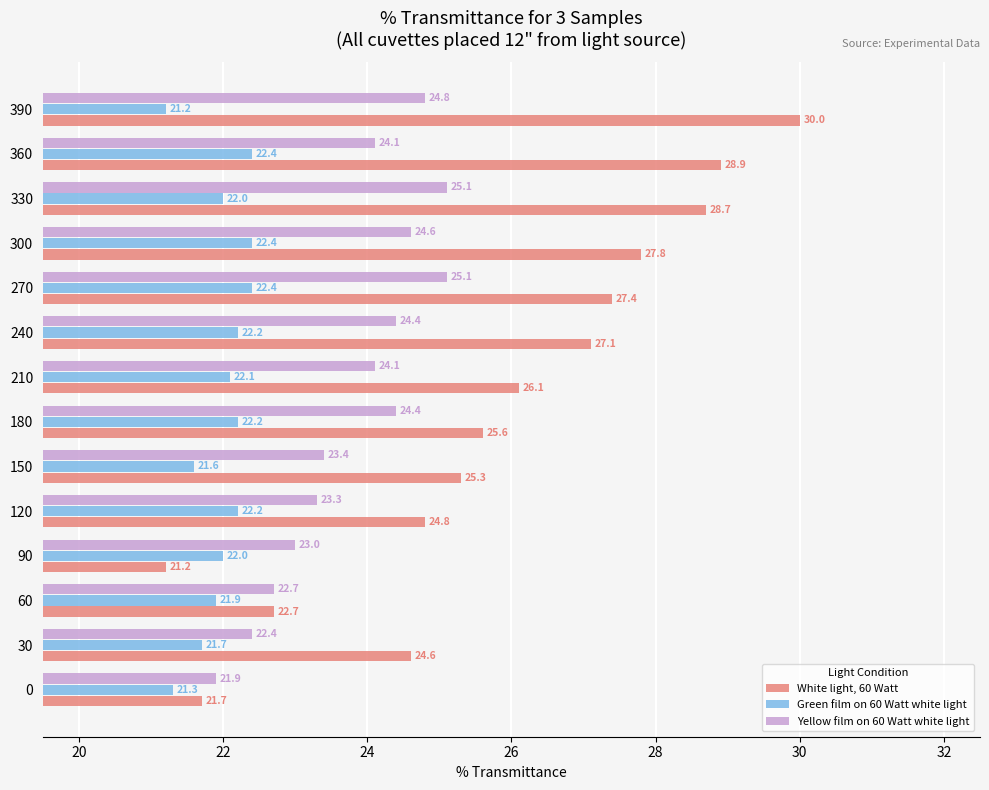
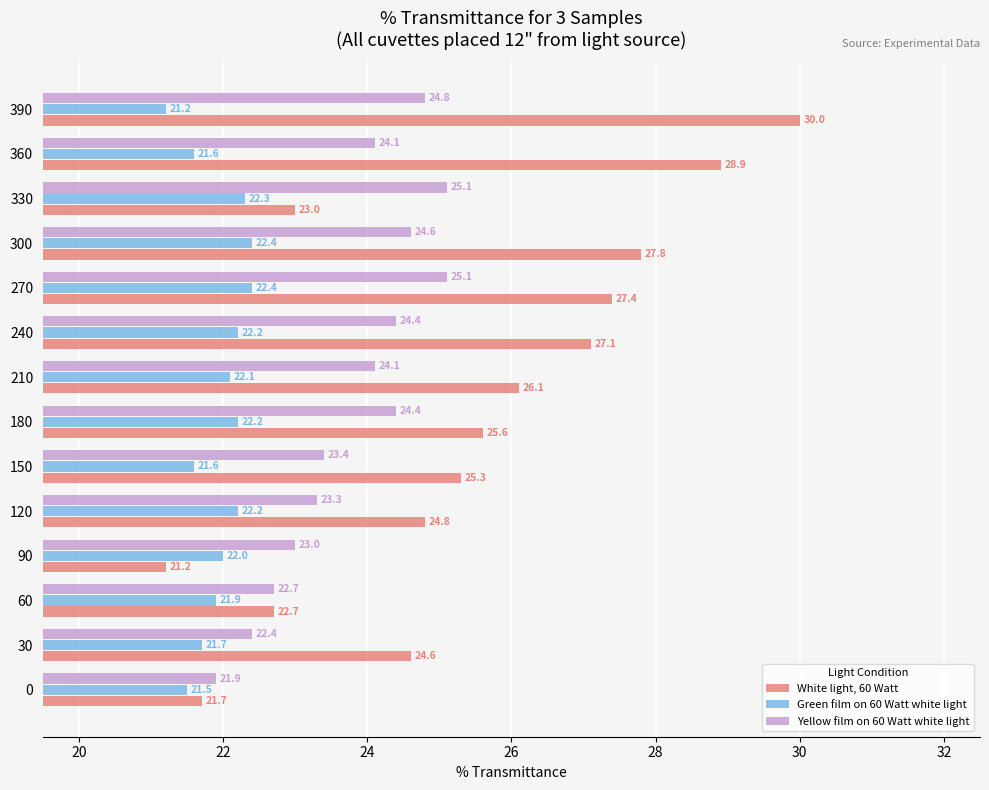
Green film on 60 Watt white light, 360: 22.4 -> 21.6
Green film on 60 Watt white light, 330: 22.0 -> 22.3
White light, 60 Watt, 330: 28.7 -> 23.0
Green film on 60 Watt white light, 0: 21.3 -> 21.5
